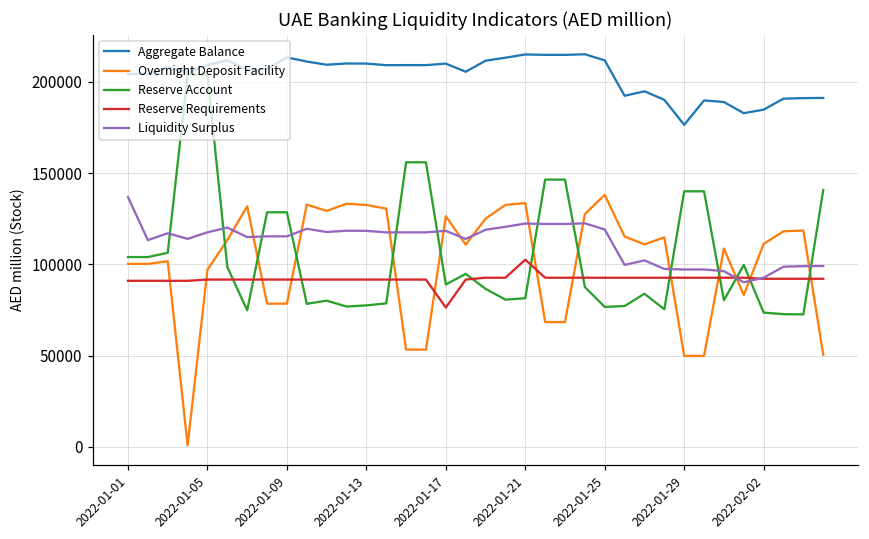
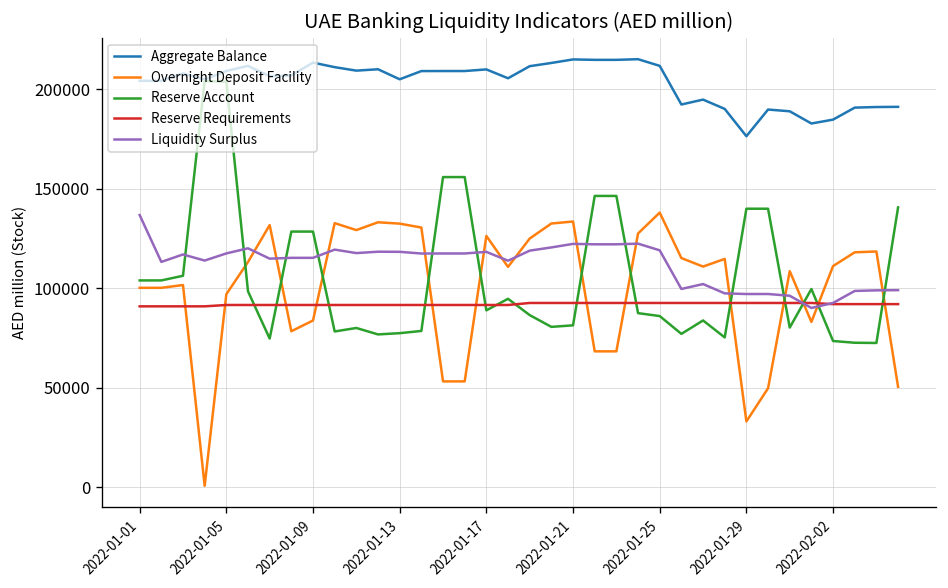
Overnight Deposit Facility, 2022-01-09: 78000 -> 84000
Aggregate Balance, 2022-01-13: 210000 -> 205000
Reserve Requirements, 2022-01-17: 76000 -> 92000
Reserve Requirements, 2022-01-21: 103000 -> 93000
Reserve Account, 2022-01-25: 77000 -> 86000
Overnight Deposit Facility, 2022-01-29: 50000 -> 33000
